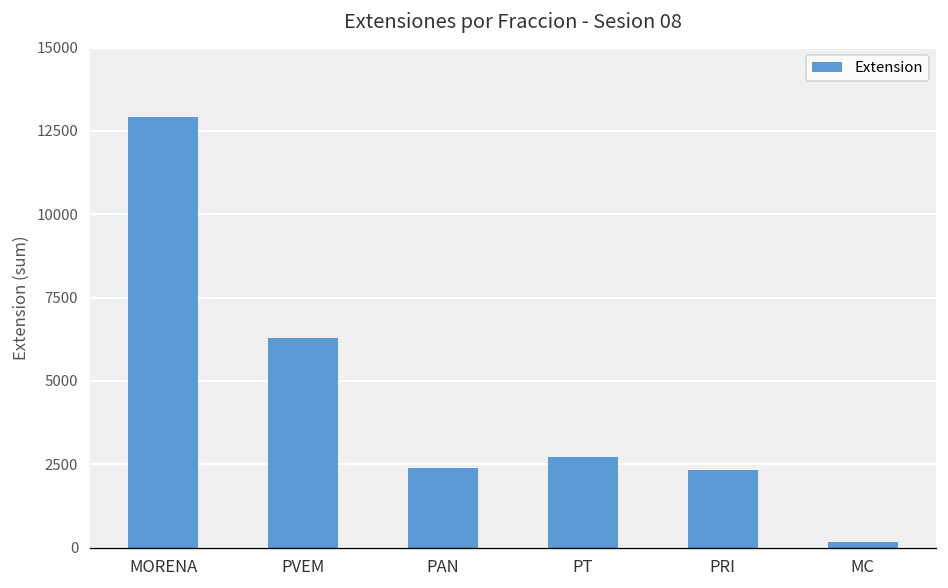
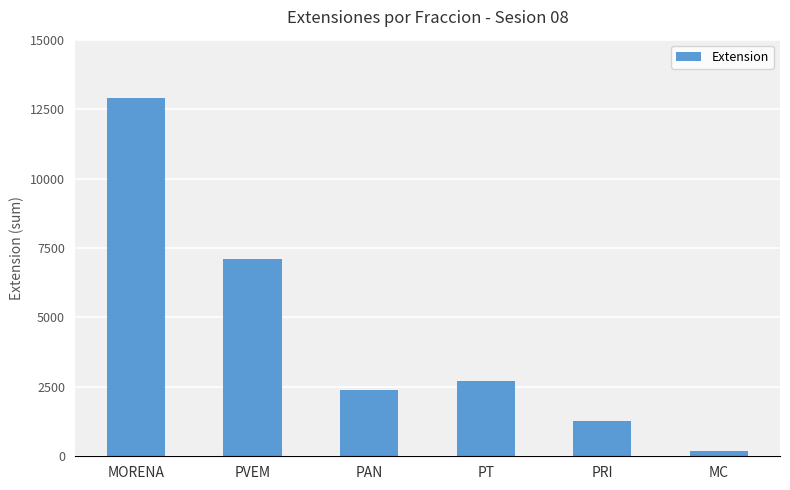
PVEM: 6300 -> 7100
PRI: 2300 -> 1300
